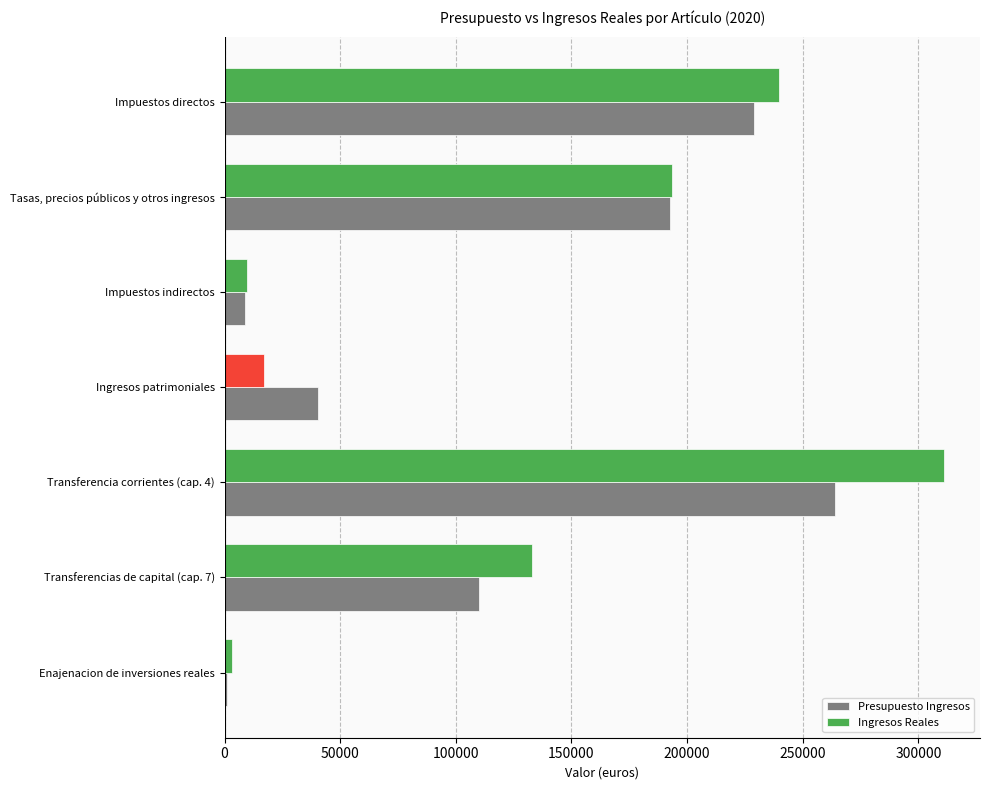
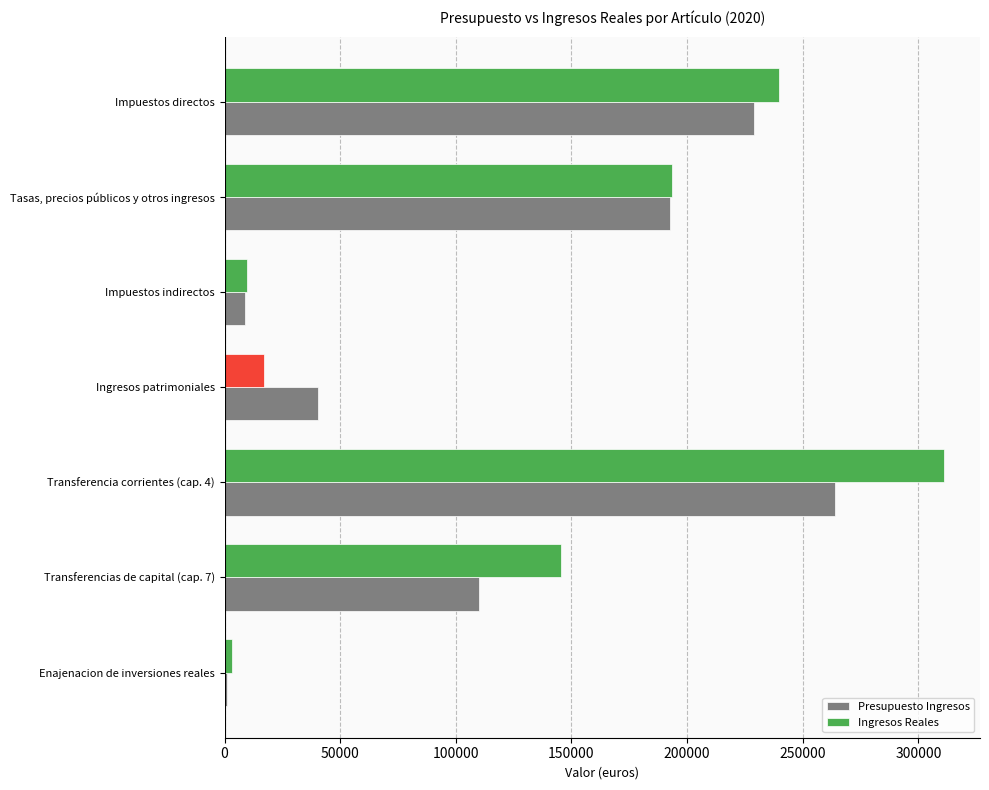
Ingresos Reales, Transferencias de capital (cap. 7): 133000 -> 145000
